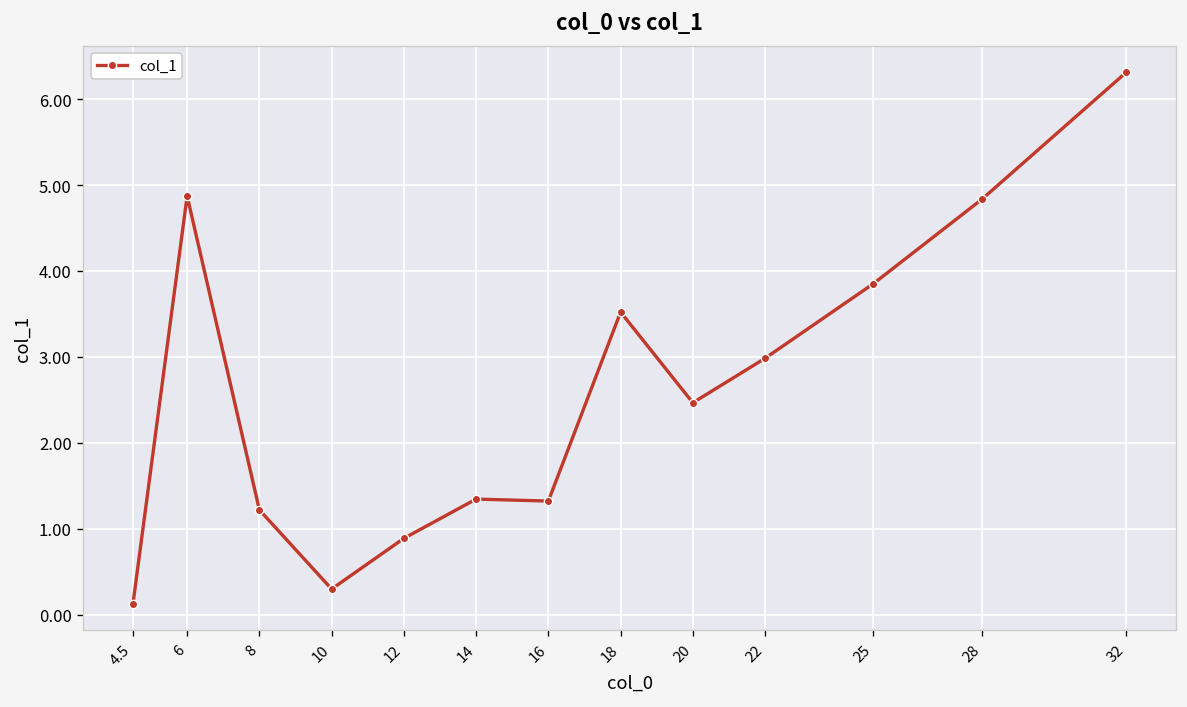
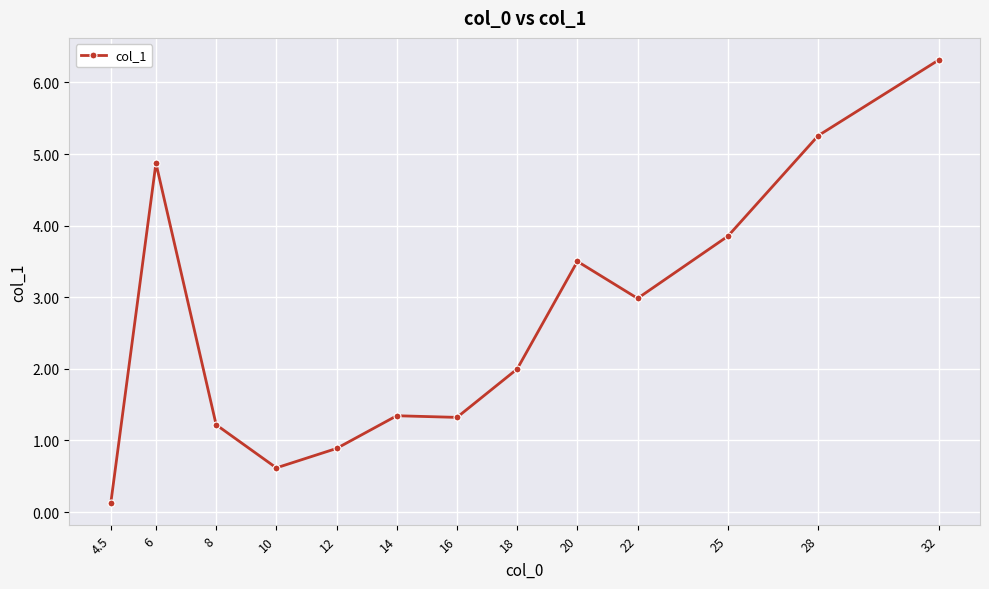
10: 0.3 -> 0.6
18: 3.5 -> 2.0
20: 2.5 -> 3.5
28: 4.8 -> 5.3
